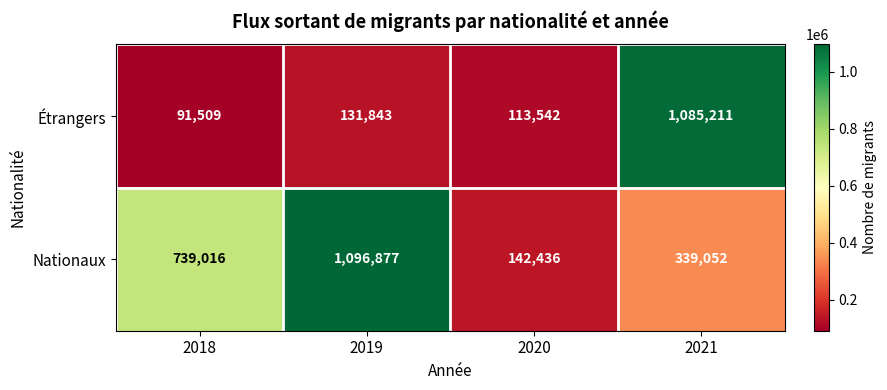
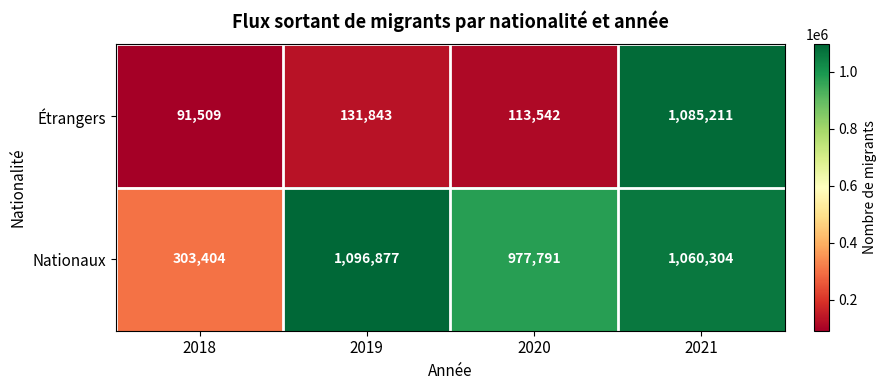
Nationaux, 2018: 739,016 -> 303,404
Nationaux, 2020: 142,436 -> 977,791
Nationaux, 2021: 339,052 -> 1,060,304
